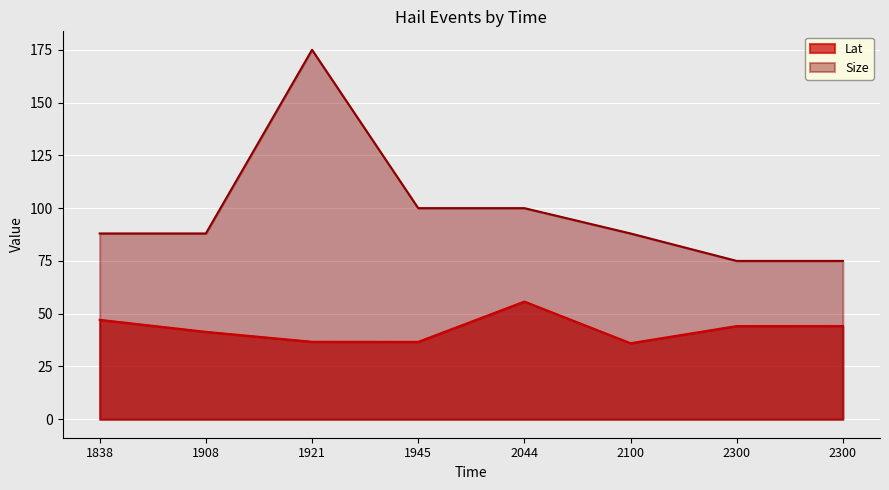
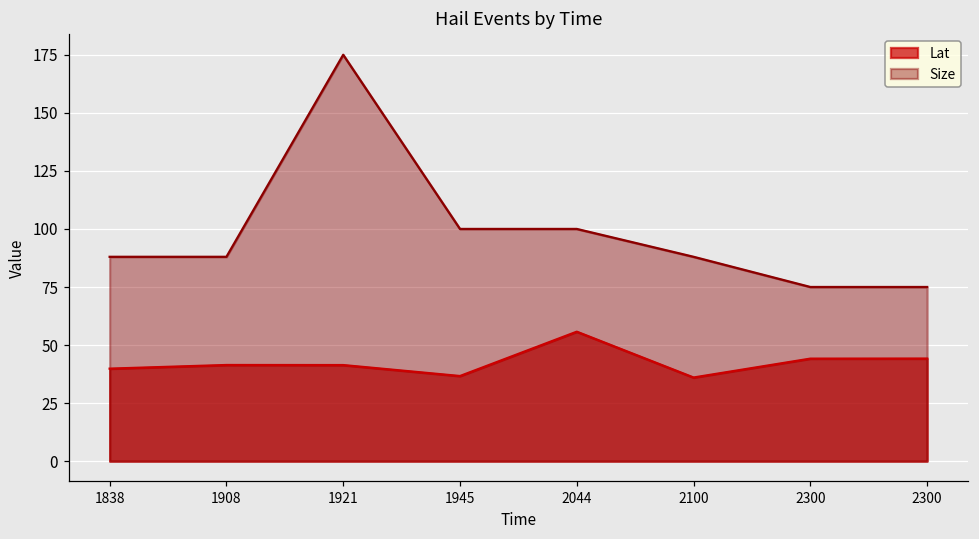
Lat, 1838: 47 -> 40
Lat, 1921: 37 -> 41
